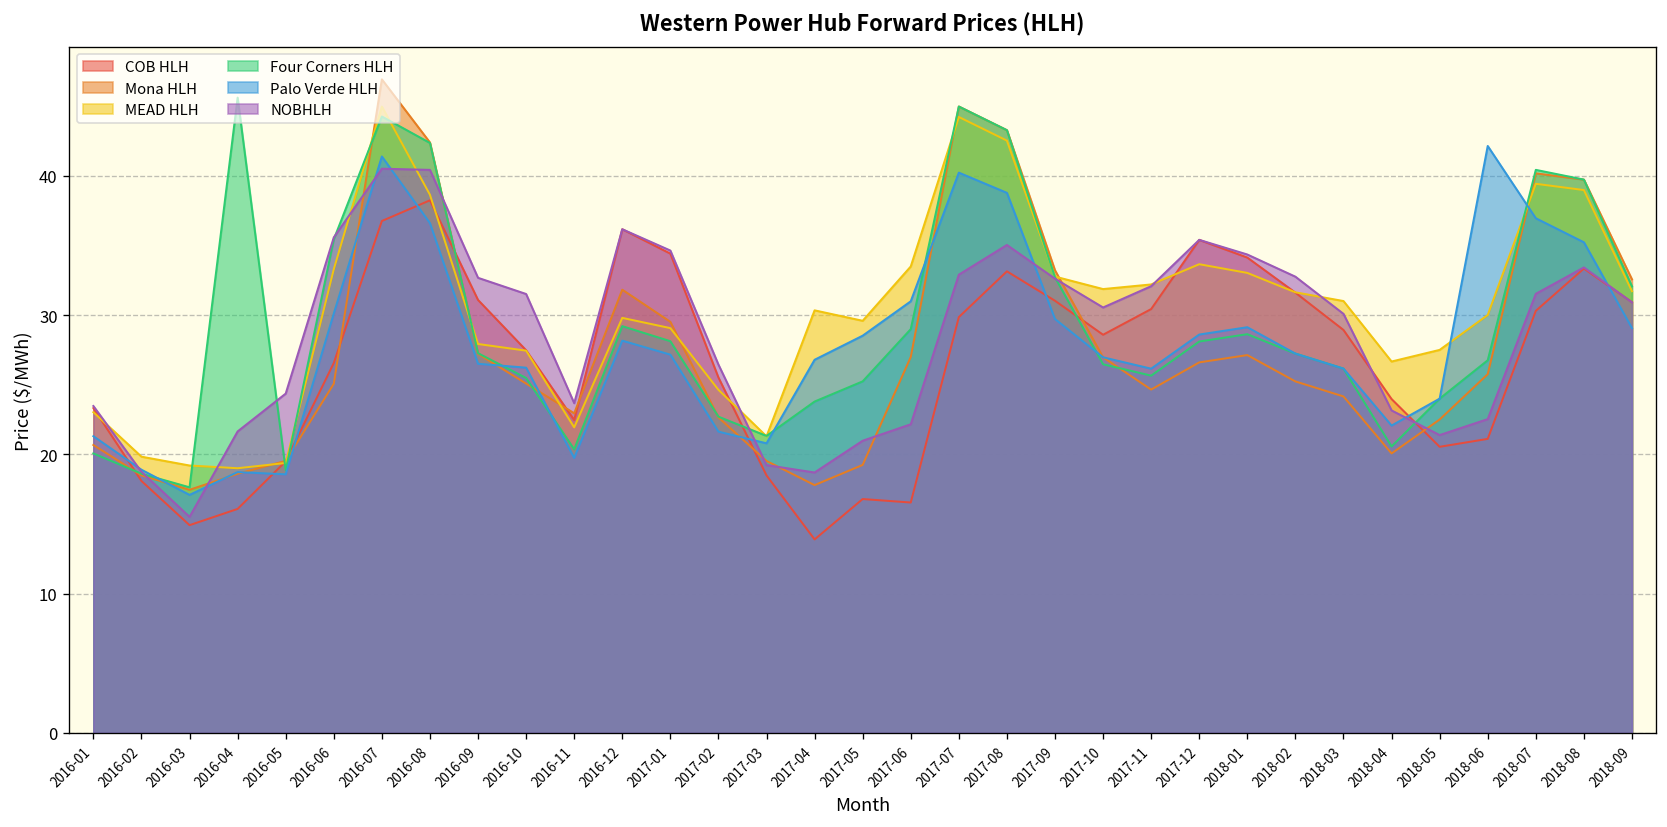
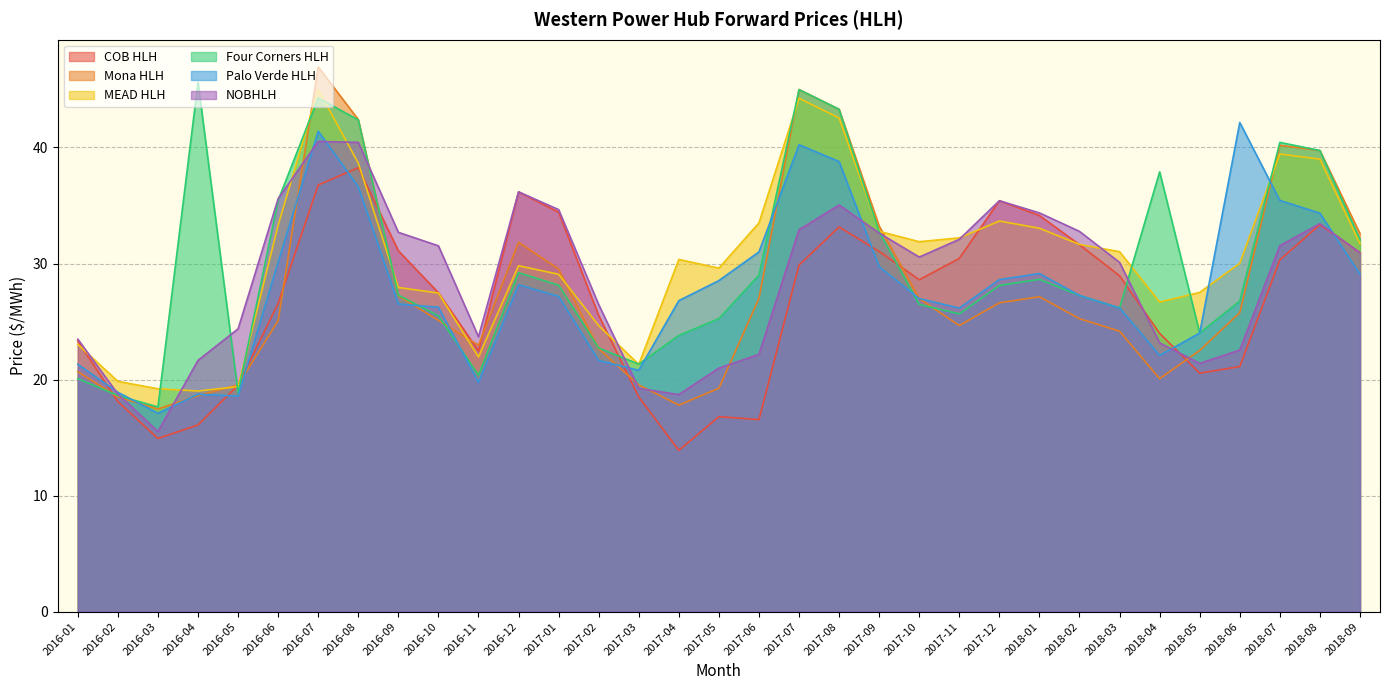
Four Corners HLH, 2018-04: 20.6 -> 37.9
Palo Verde HLH, 2018-07: 37.0 -> 35.4
Palo Verde HLH, 2018-08: 35.2 -> 34.3
